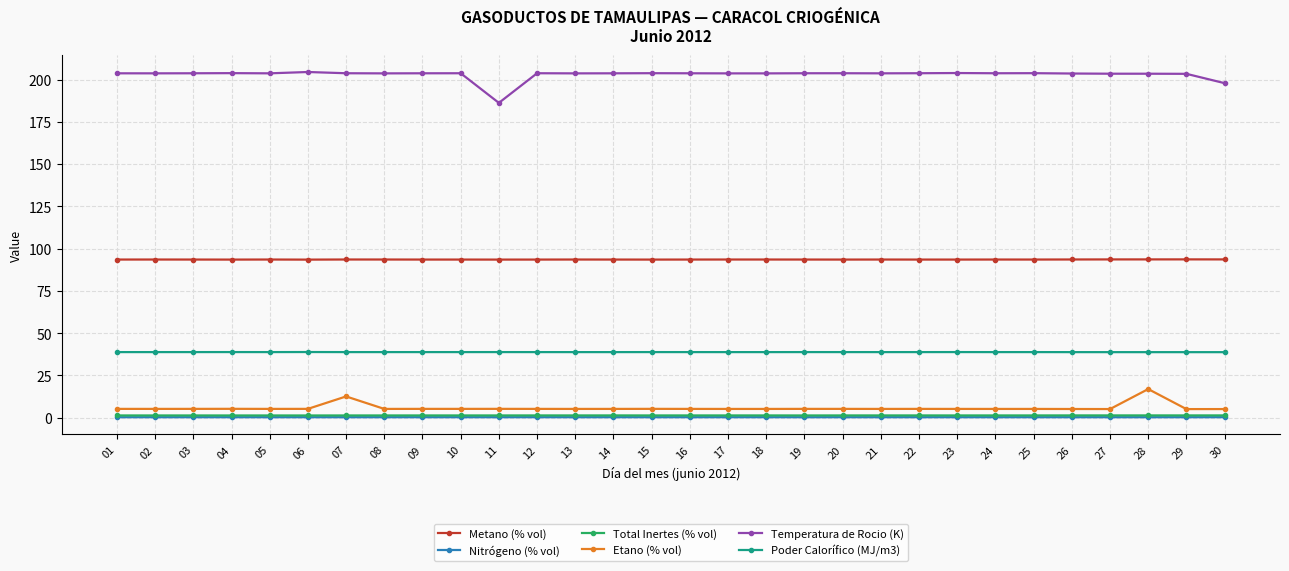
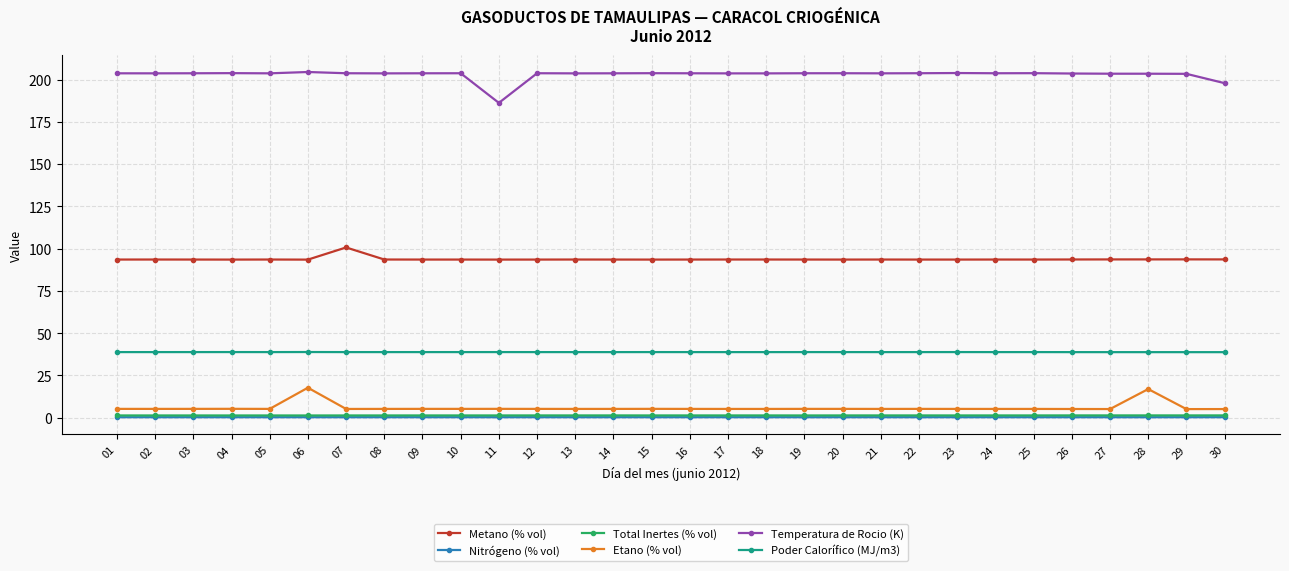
Etano (% vol), 06: 5 -> 18
Metano (% vol), 07: 94 -> 101
Etano (% vol), 07: 13 -> 5
